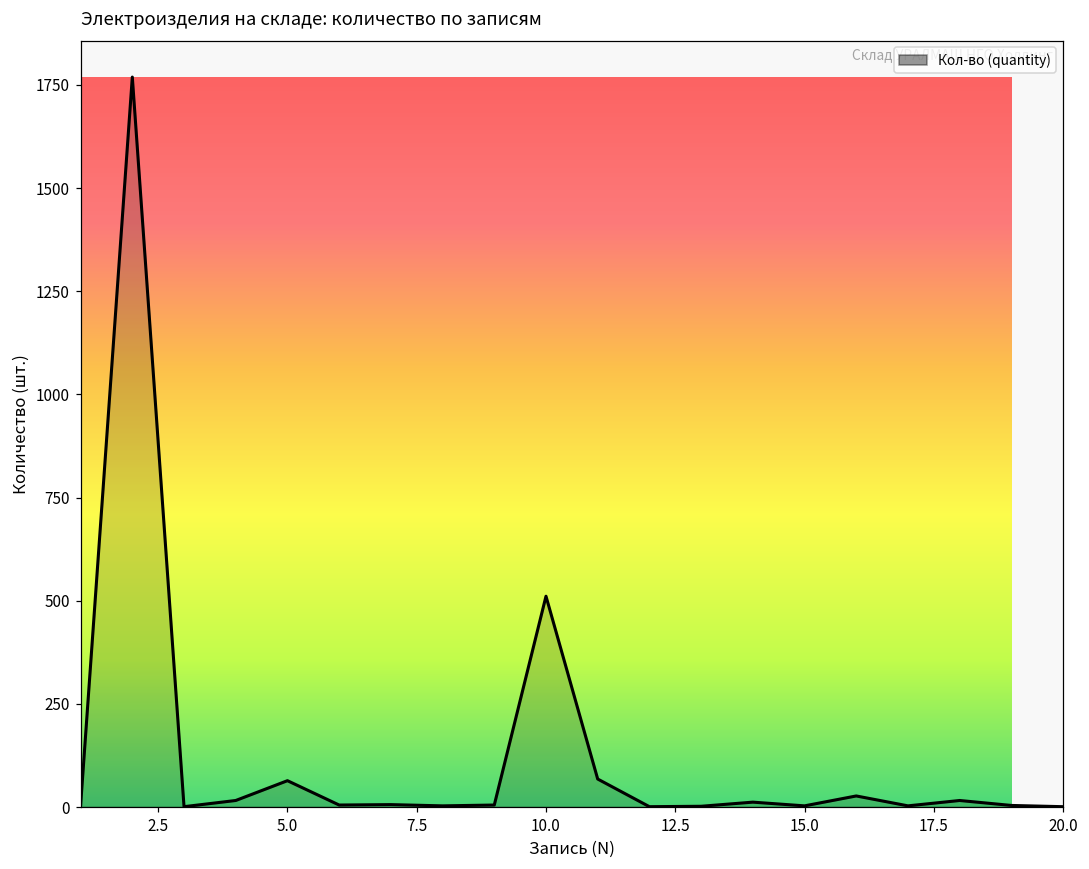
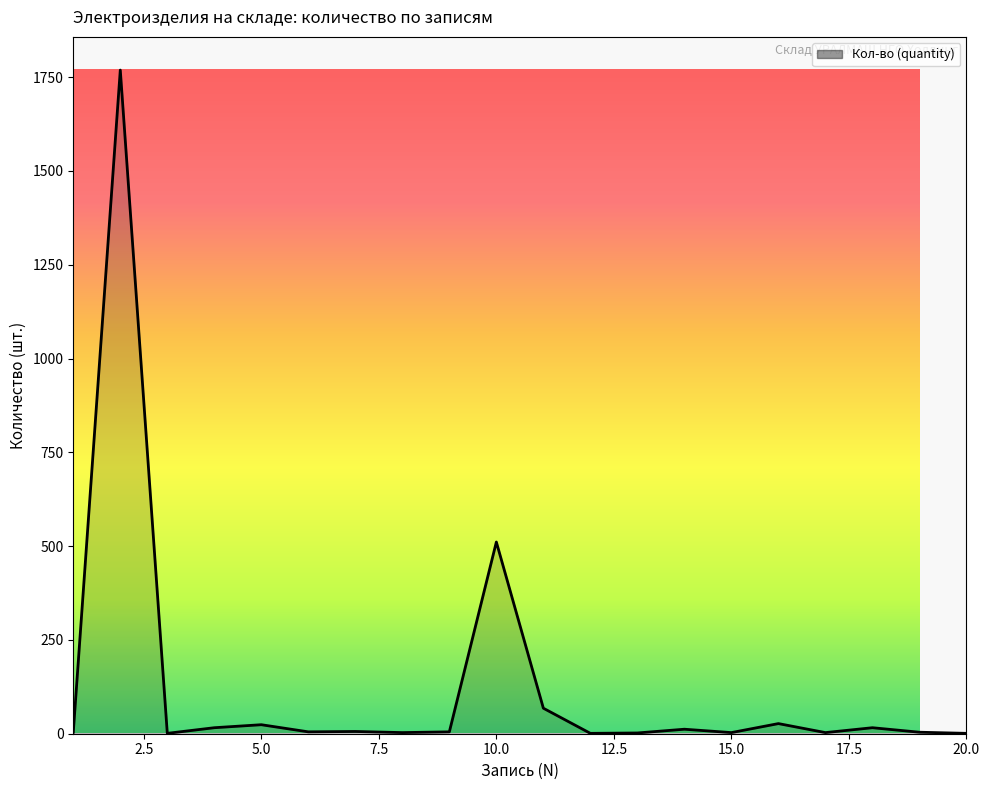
5.0: 60 -> 20
